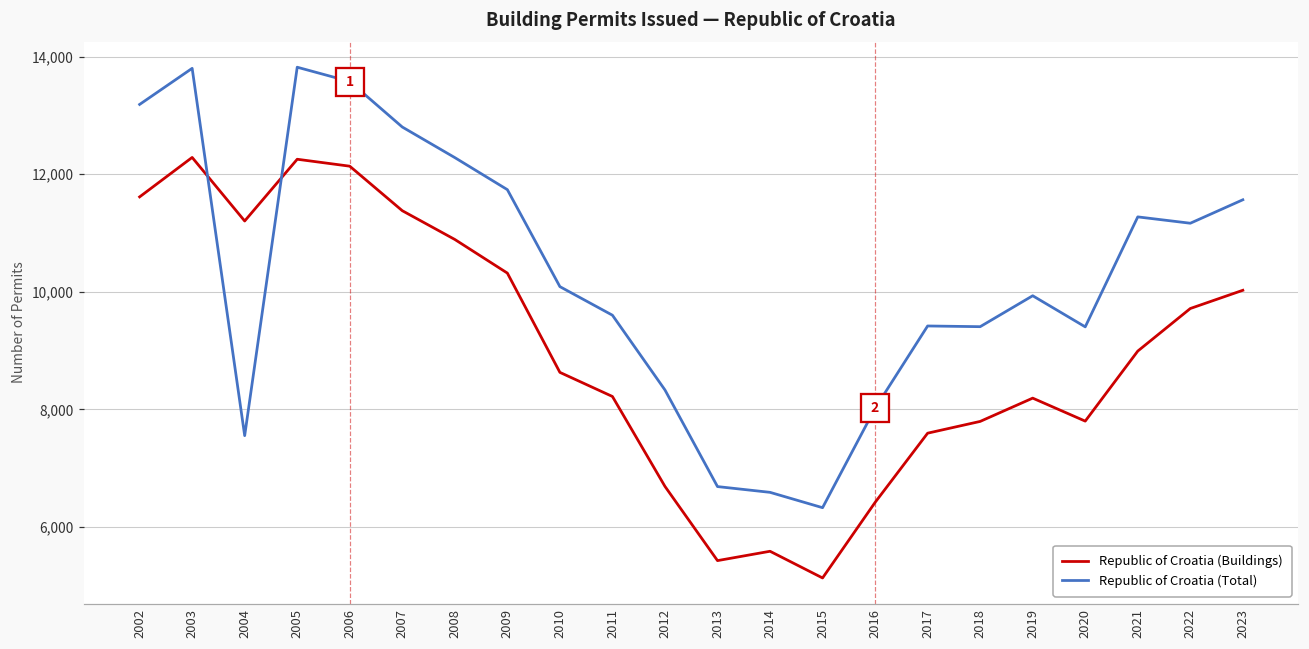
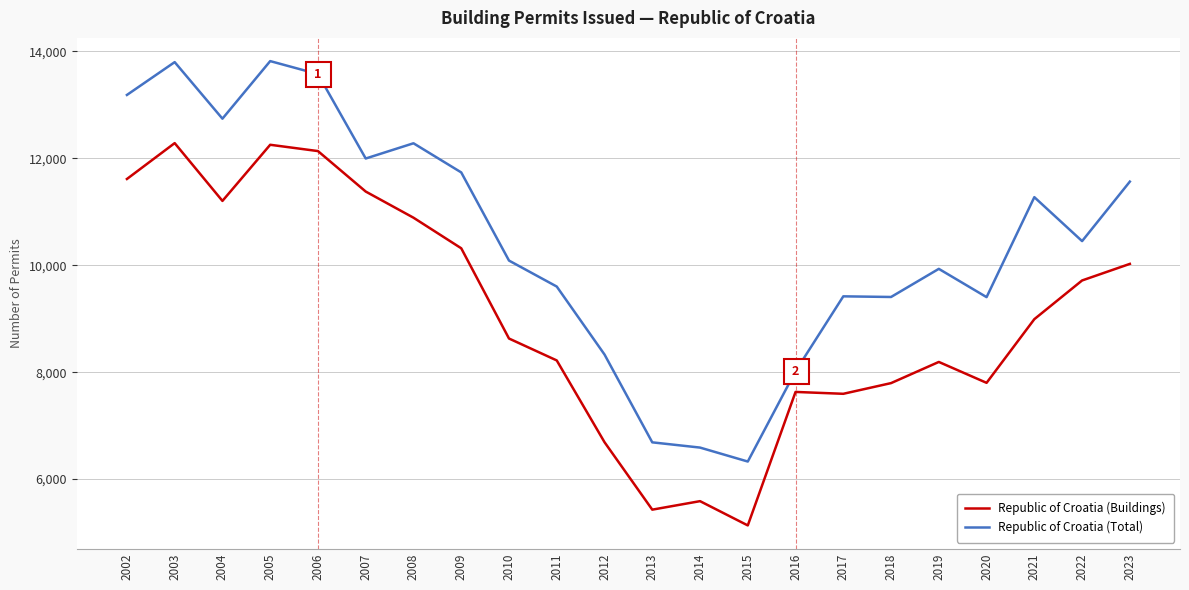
Republic of Croatia (Total), 2004: 7,600 -> 12,700
Republic of Croatia (Total), 2007: 12,800 -> 12,000
Republic of Croatia (Buildings), 2016: 6,400 -> 7,600
Republic of Croatia (Total), 2022: 11,200 -> 10,500
